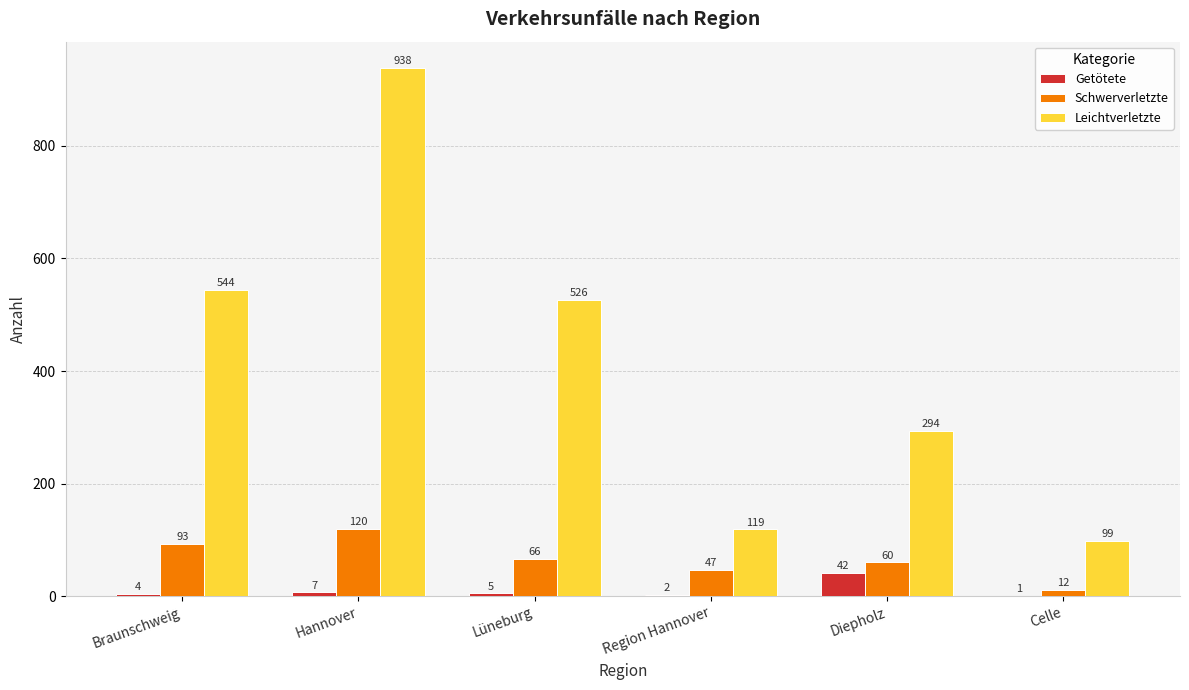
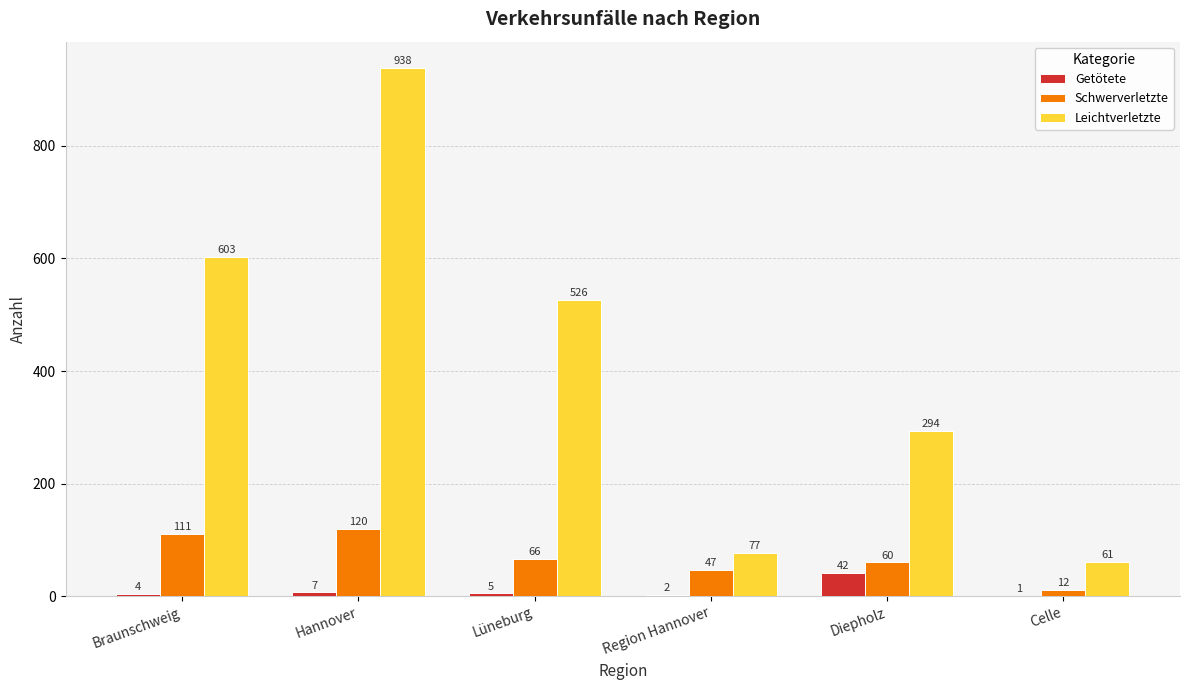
Schwerverletzte, Braunschweig: 93 -> 111
Leichtverletzte, Braunschweig: 544 -> 603
Leichtverletzte, Region Hannover: 119 -> 77
Leichtverletzte, Celle: 99 -> 61
